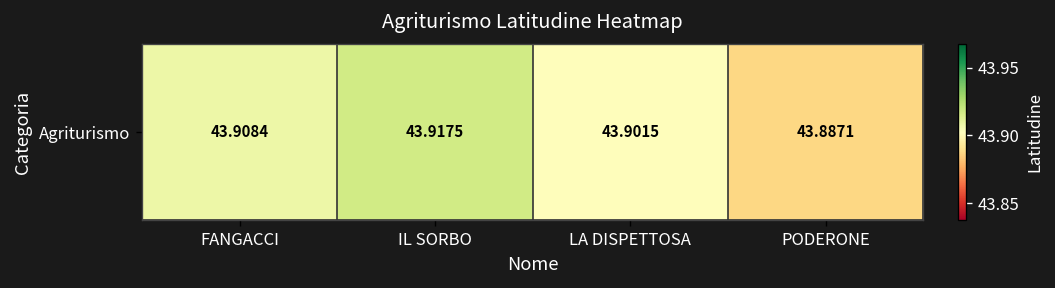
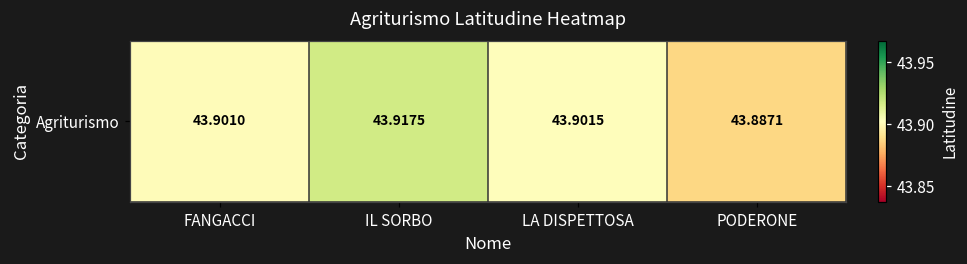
Agriturismo, FANGACCI: 43.9084 -> 43.9010
